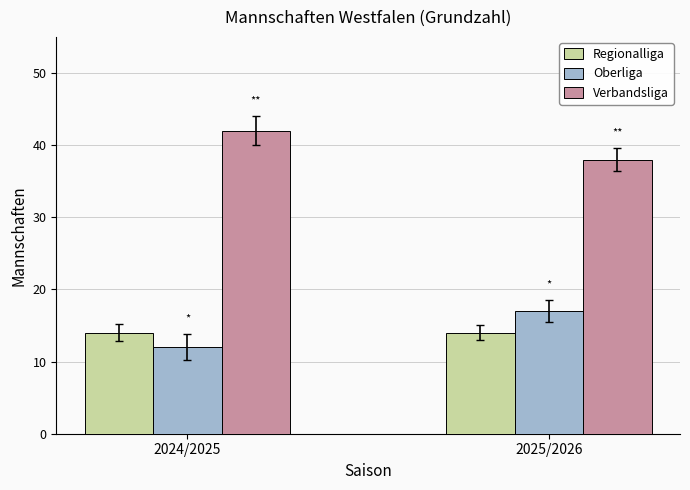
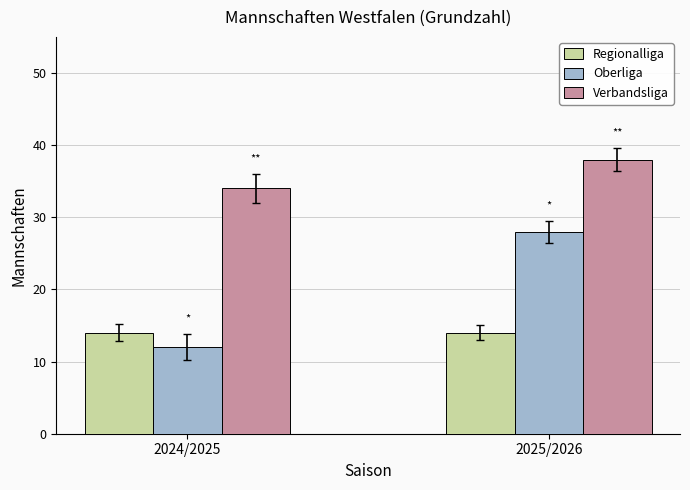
Verbandsliga, 2024/2025: 42 -> 34
Oberliga, 2025/2026: 17 -> 28
